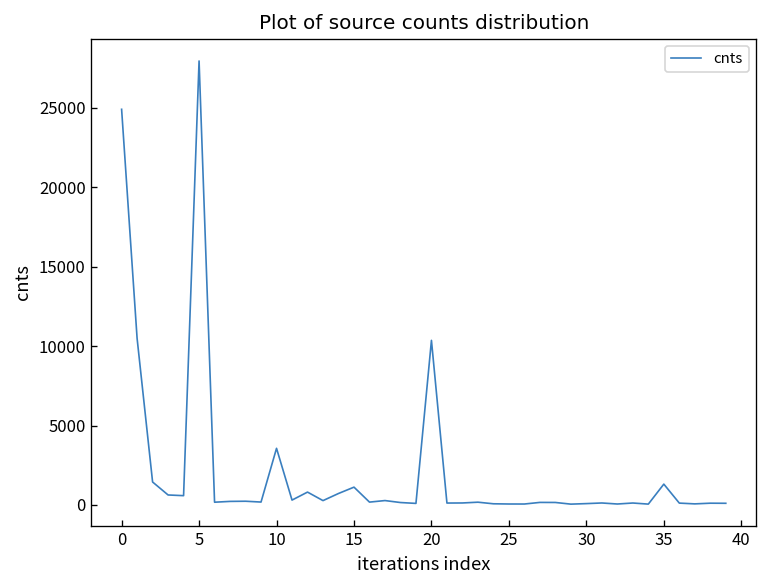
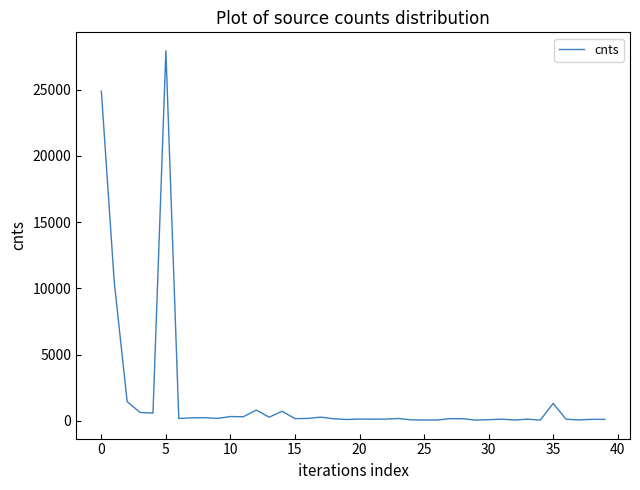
10: 3600 -> 300
15: 1100 -> 200
20: 10400 -> 100
